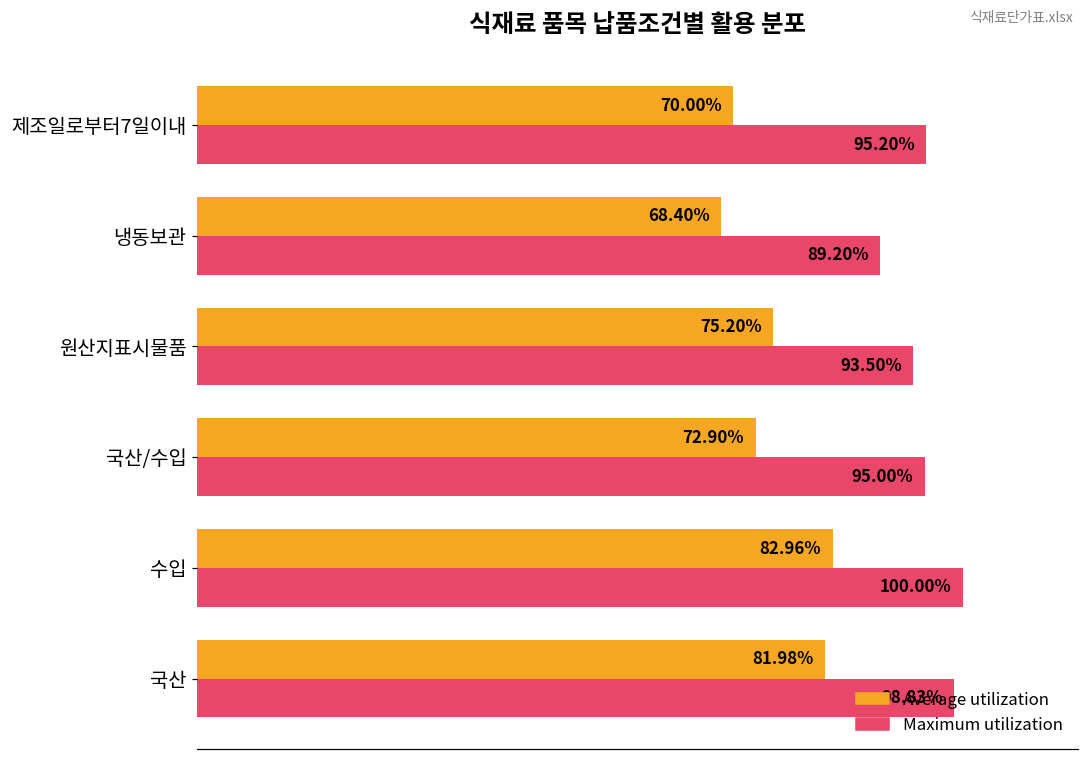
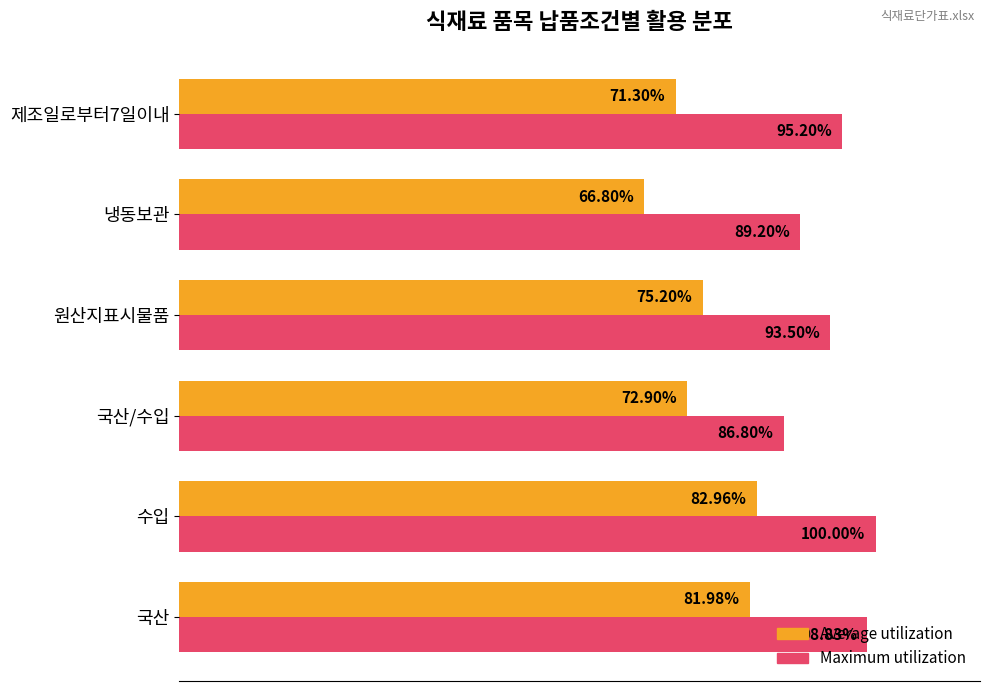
Average utilization, 제조일로부터7일이내: 70.00% -> 71.30%
Average utilization, 냉동보관: 68.40% -> 66.80%
Maximum utilization, 국산/수입: 95.00% -> 86.80%
